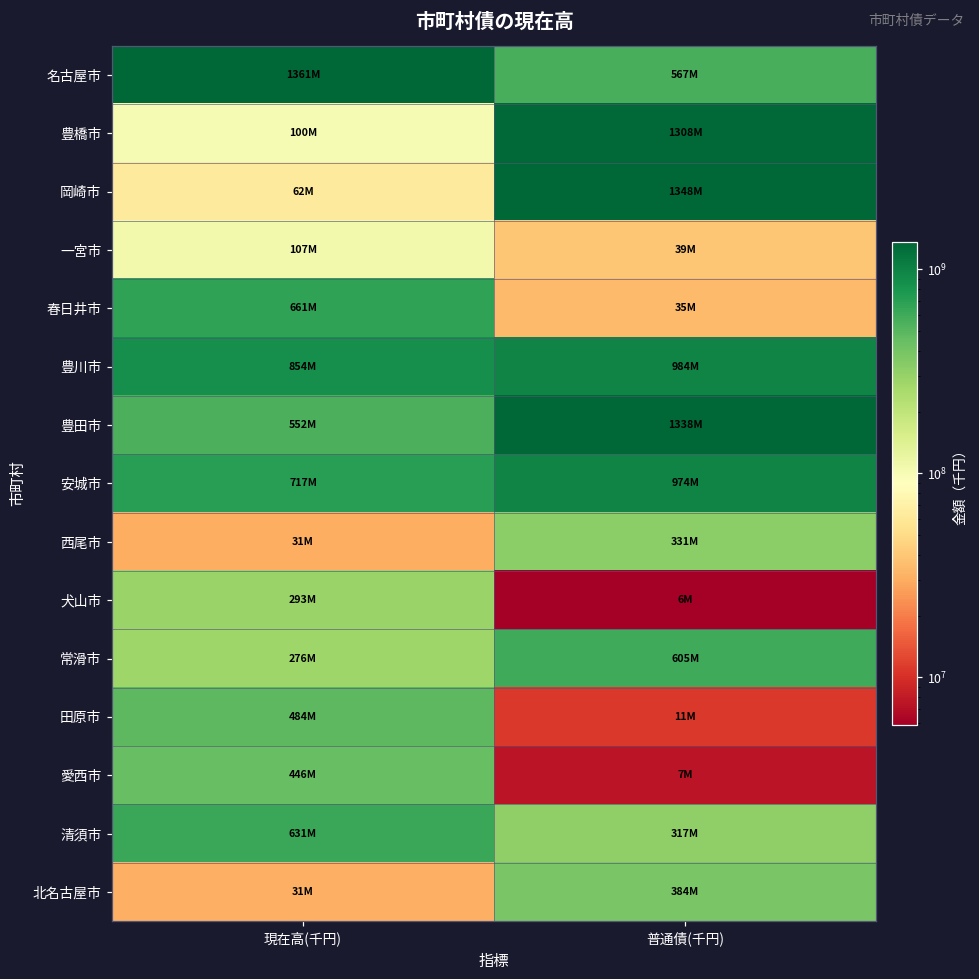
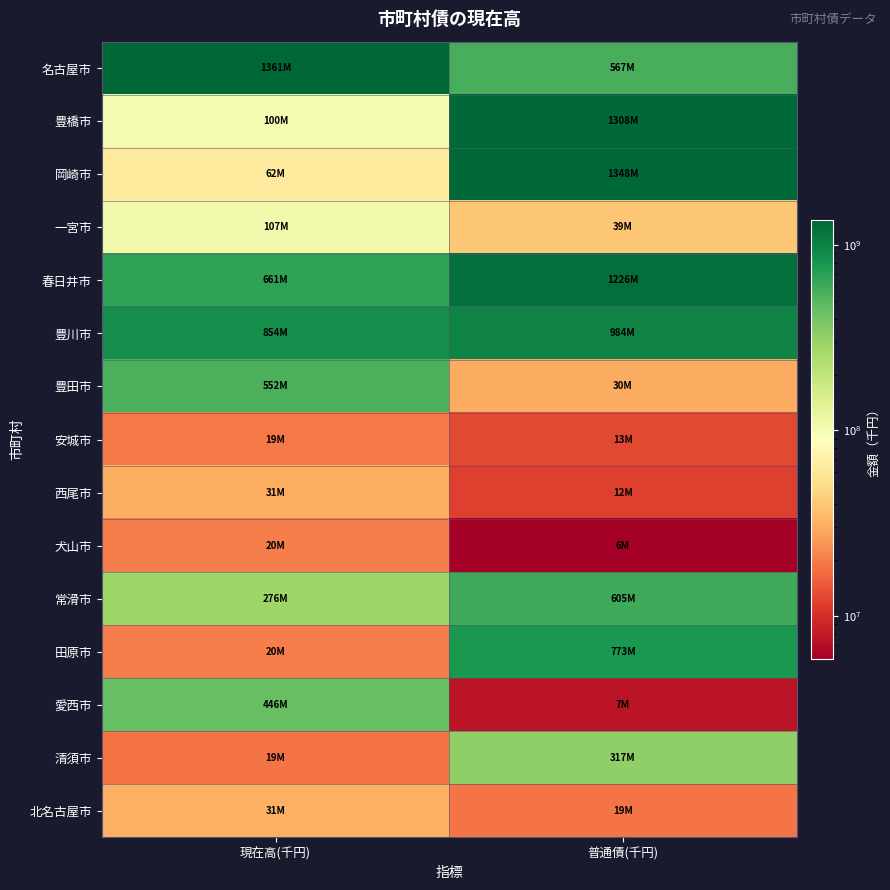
春日井市, 普通債(千円): 35M -> 1226M
豊田市, 普通債(千円): 1338M -> 30M
安城市, 現在高(千円): 717M -> 19M
安城市, 普通債(千円): 974M -> 13M
西尾市, 普通債(千円): 331M -> 12M
犬山市, 現在高(千円): 293M -> 20M
田原市, 現在高(千円): 484M -> 20M
田原市, 普通債(千円): 11M -> 773M
清須市, 現在高(千円): 631M -> 19M
北名古屋市, 普通債(千円): 384M -> 19M
